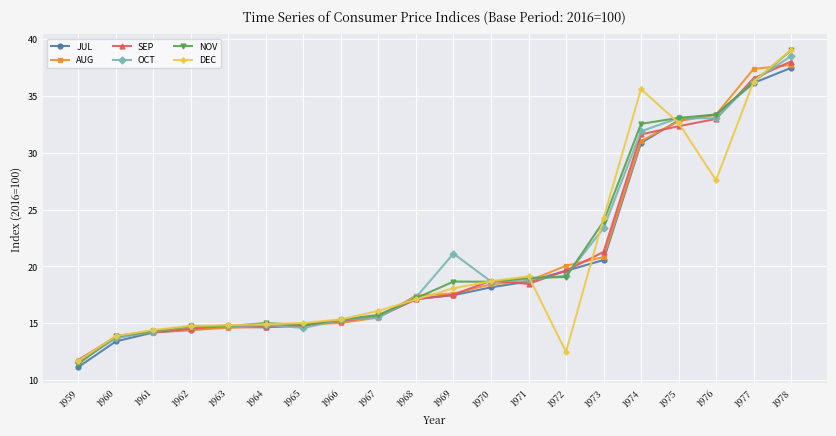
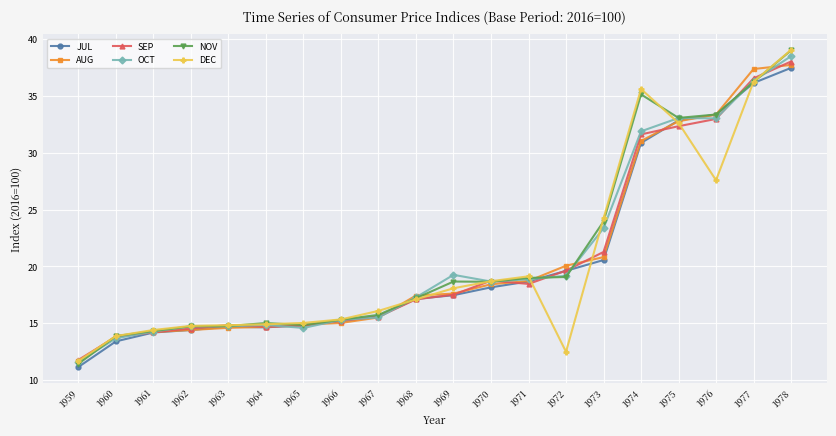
OCT, 1969: 21.1 -> 19.3
NOV, 1974: 32.5 -> 35.1
